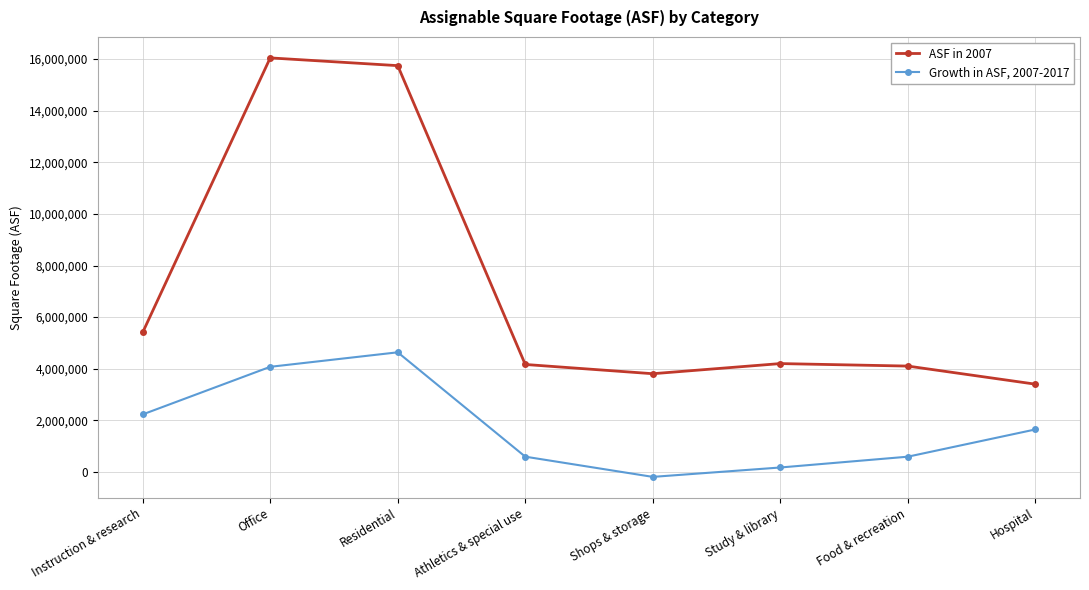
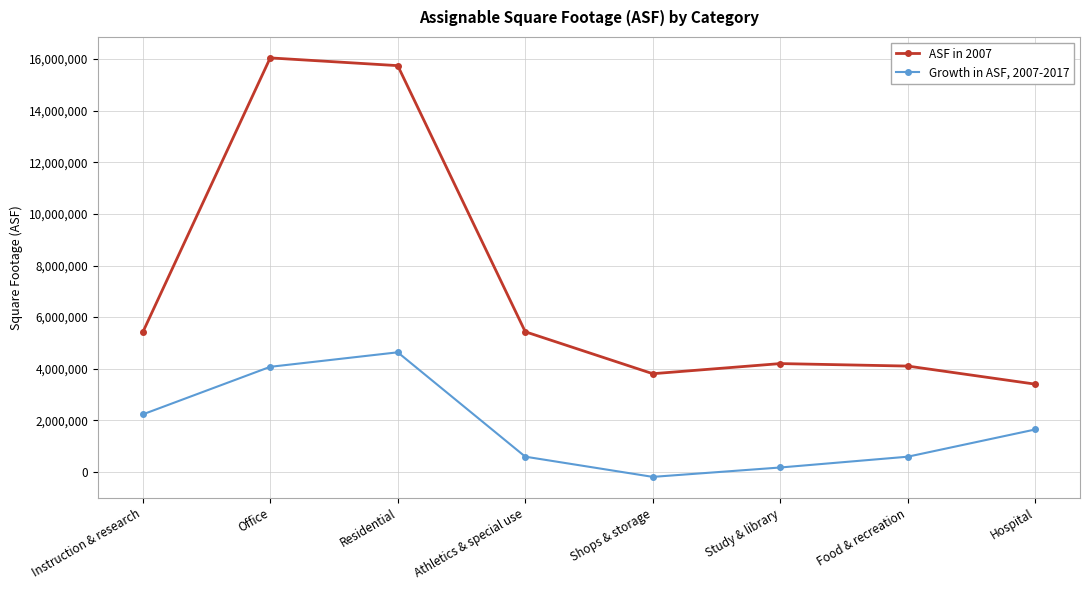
ASF in 2007, Athletics & special use: 4,200,000 -> 5,400,000
